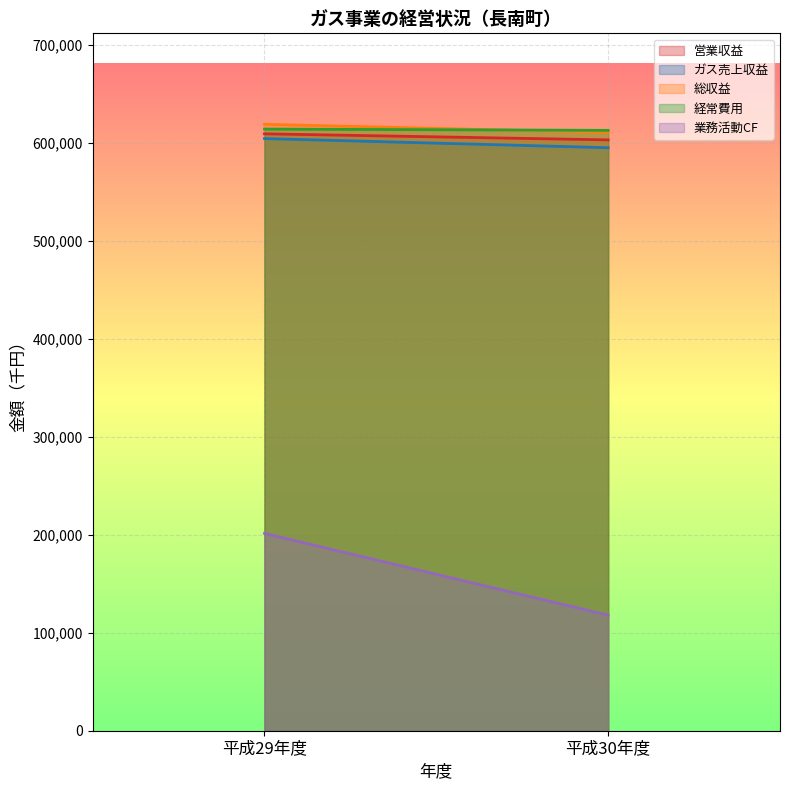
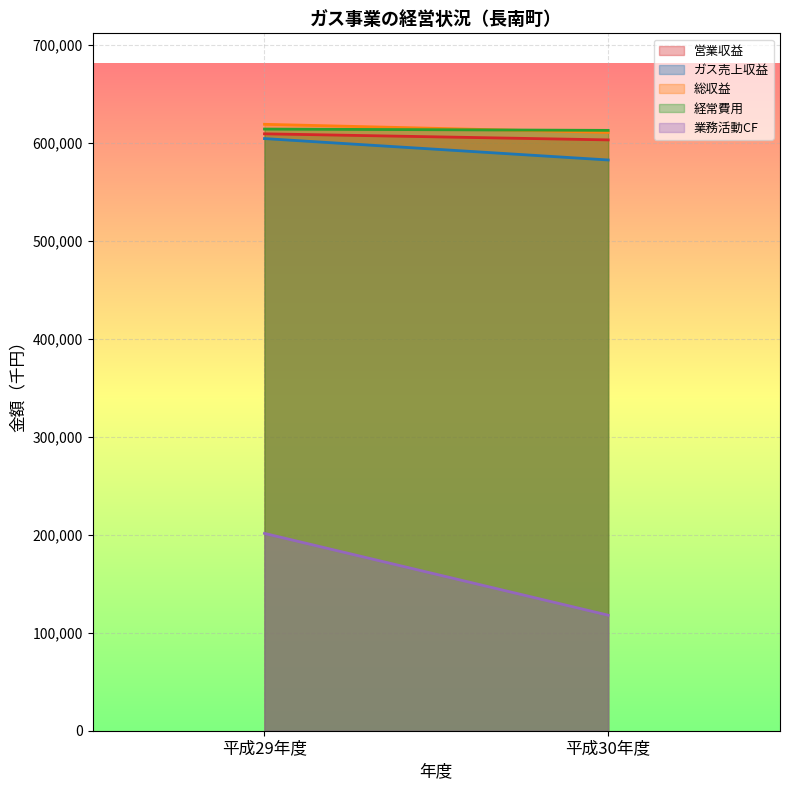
ガス売上収益, 平成30年度: 600,000 -> 580,000
